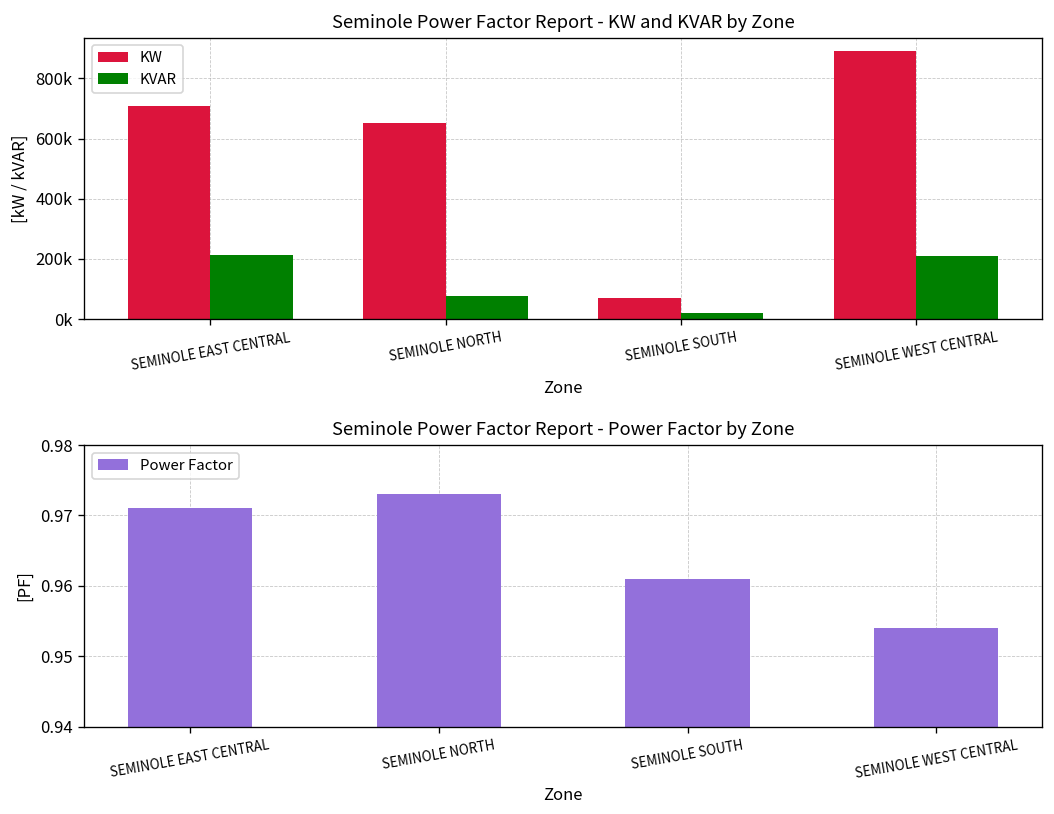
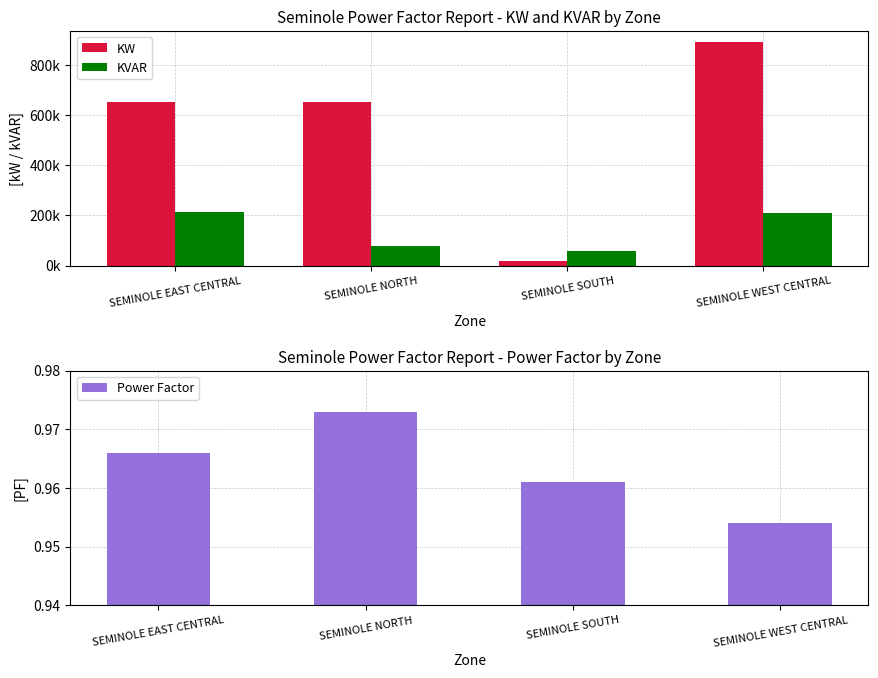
Seminole Power Factor Report - KW and KVAR by Zone, KW, SEMINOLE EAST CENTRAL: 710000 -> 650000
Seminole Power Factor Report - KW and KVAR by Zone, KW, SEMINOLE SOUTH: 70000 -> 20000
Seminole Power Factor Report - KW and KVAR by Zone, KVAR, SEMINOLE SOUTH: 20000 -> 60000
Seminole Power Factor Report - Power Factor by Zone, SEMINOLE EAST CENTRAL: 0.971 -> 0.966
